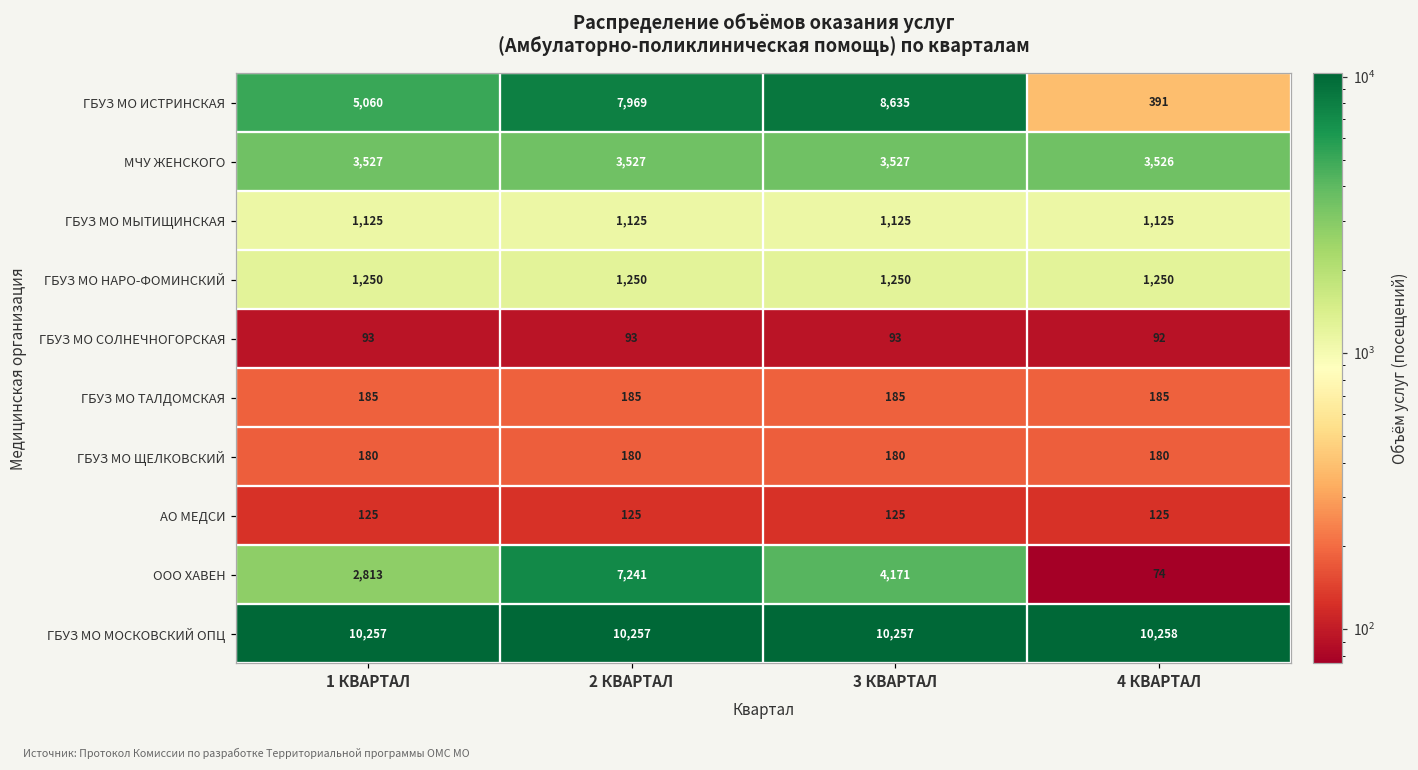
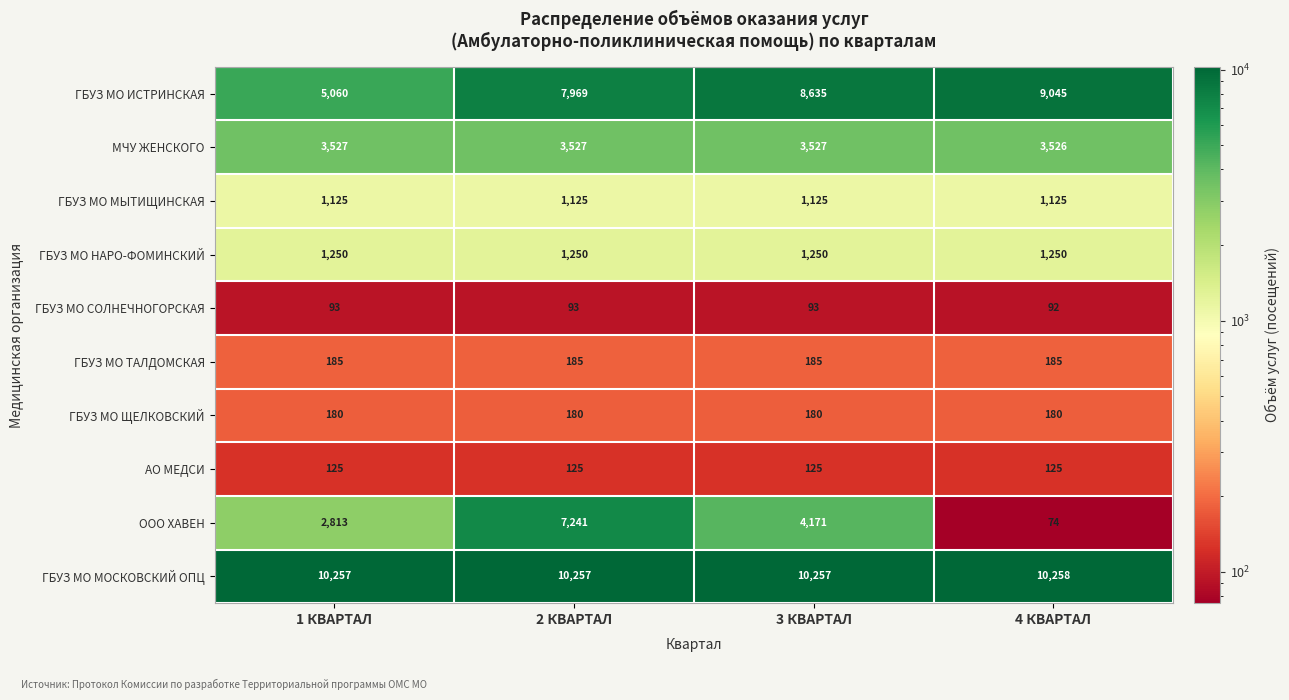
ГБУЗ МО ИСТРИНСКАЯ, 4 КВАРТАЛ: 391 -> 9,045
